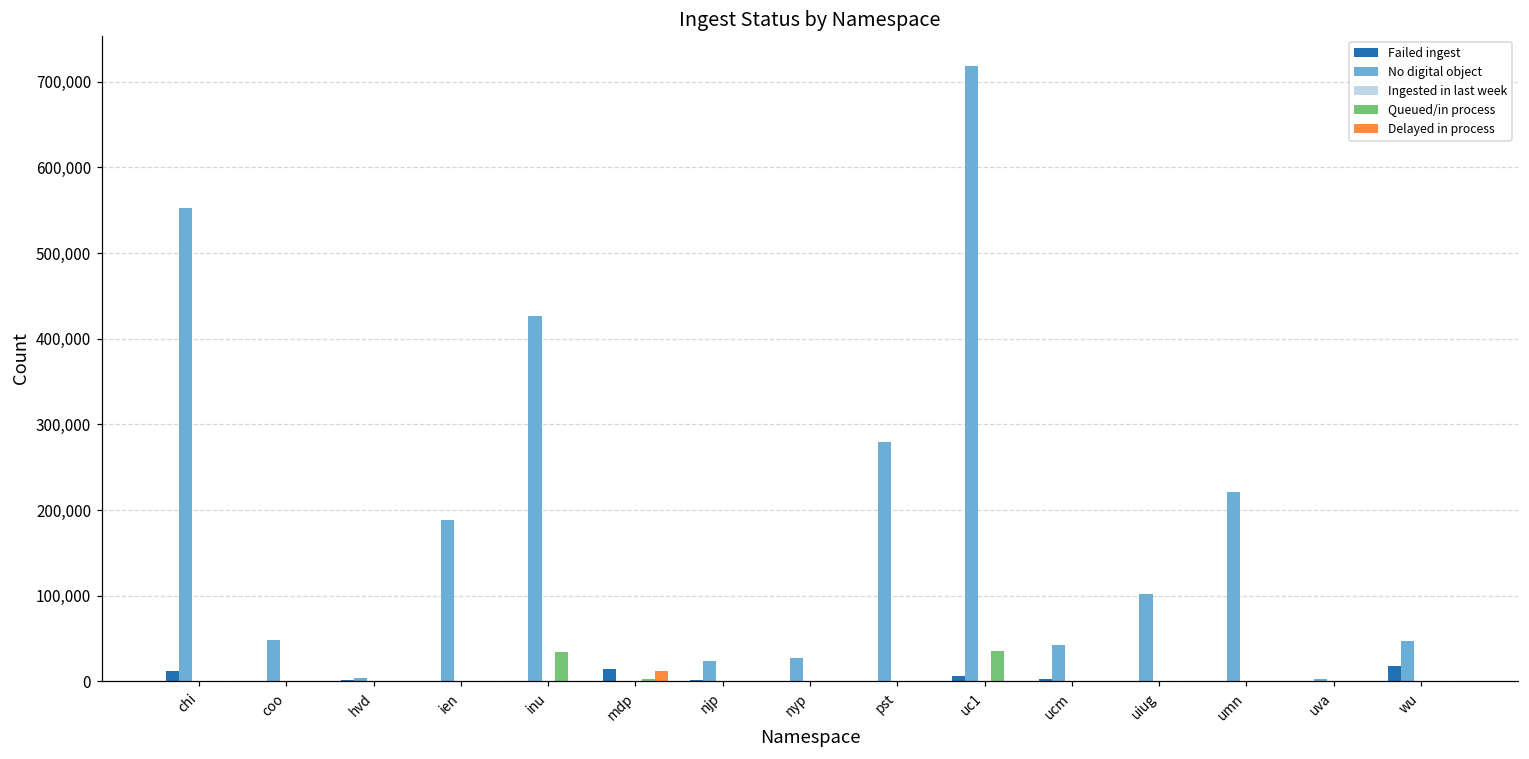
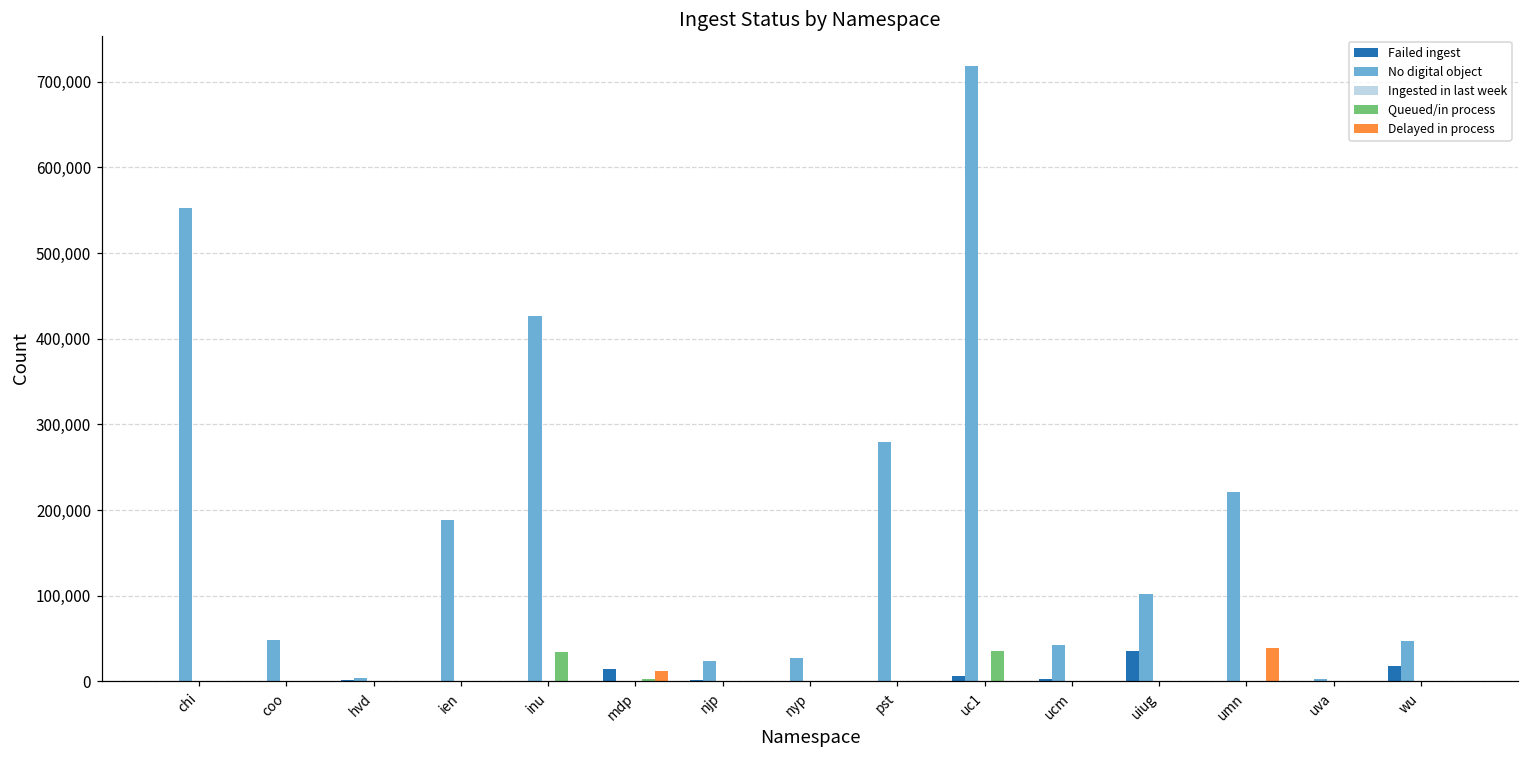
Failed ingest, chi: 10,000 -> 0
Failed ingest, uiug: 0 -> 40,000
Delayed in process, umn: 0 -> 40,000
